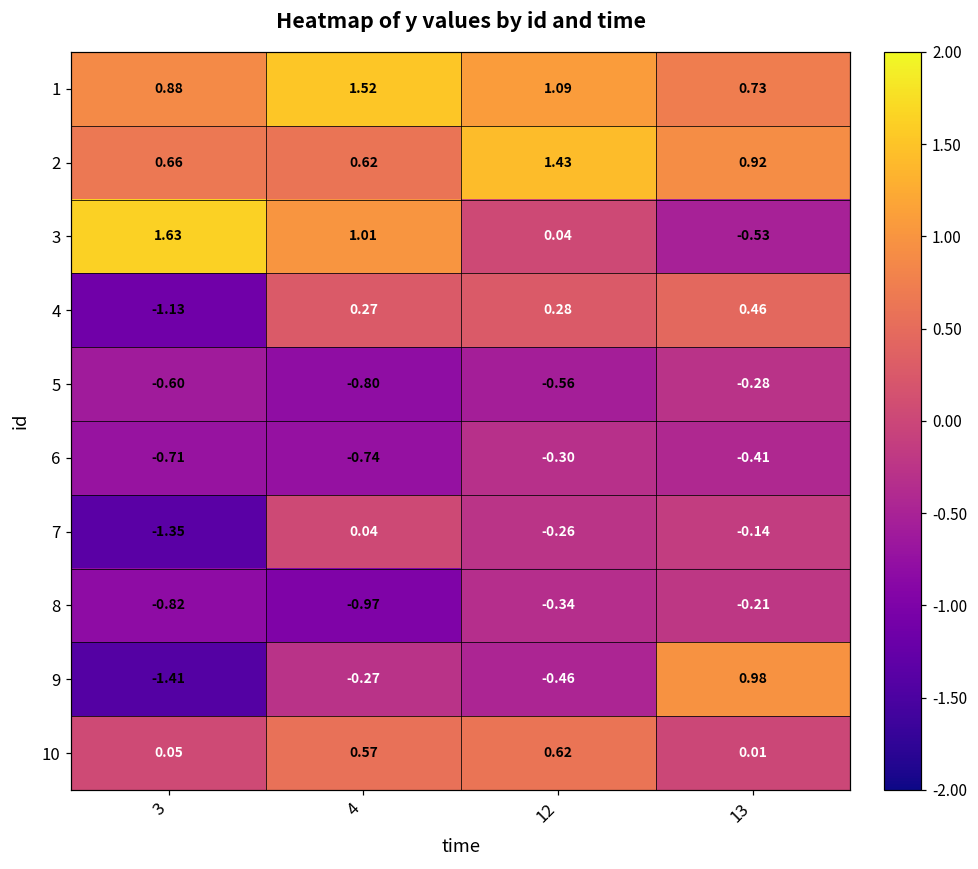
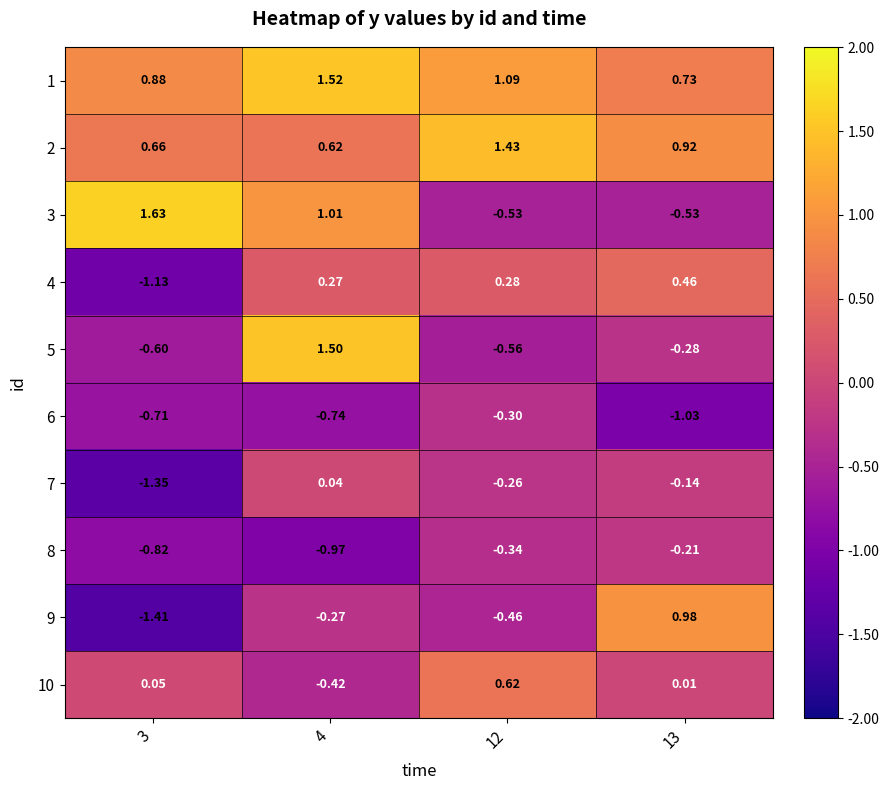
3, 12: 0.04 -> -0.53
5, 4: -0.80 -> 1.50
6, 13: -0.41 -> -1.03
10, 4: 0.57 -> -0.42
